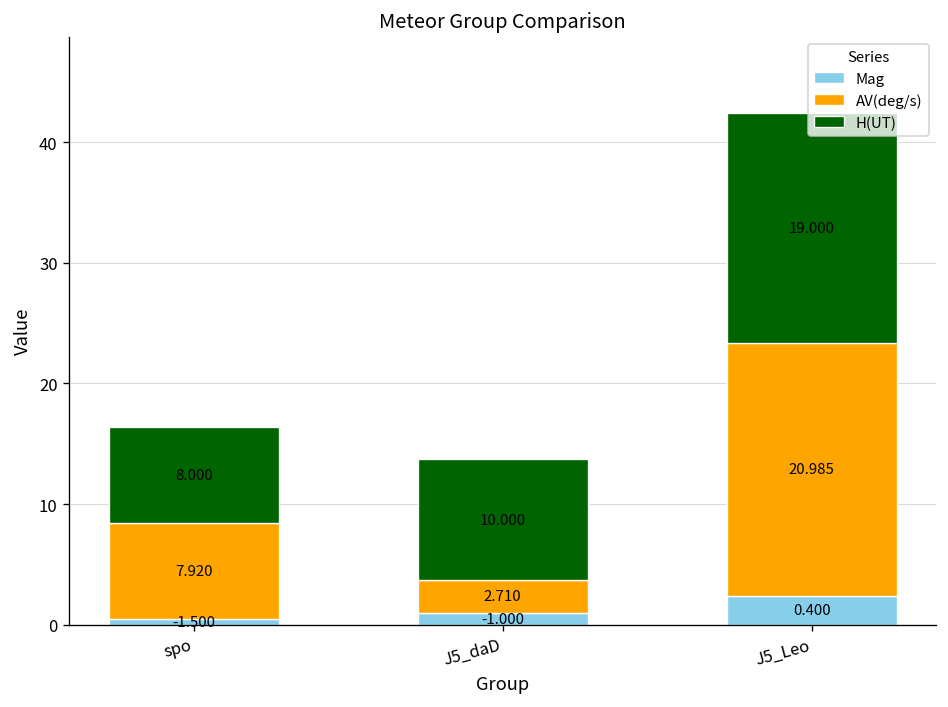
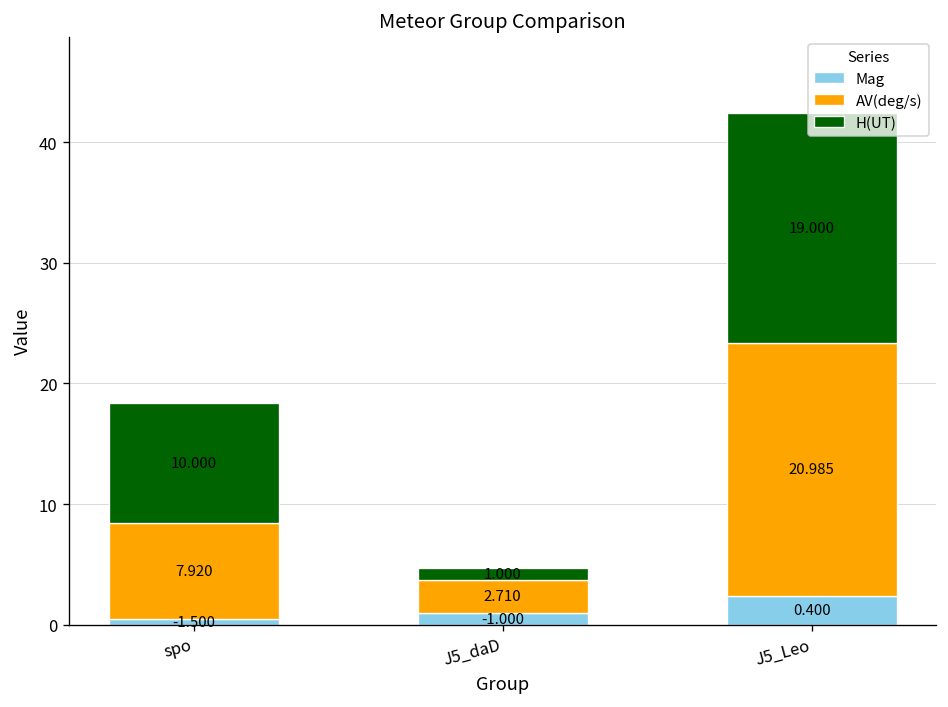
H(UT), spo: 8.000 -> 10.000
H(UT), J5_daD: 10.000 -> 1.000
